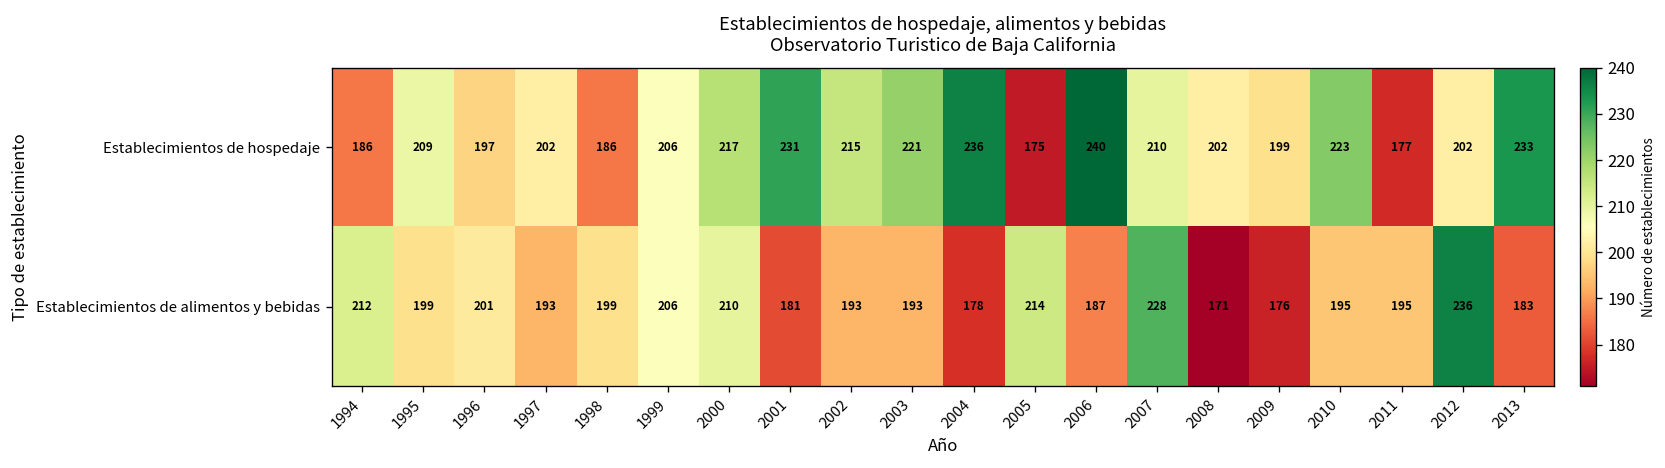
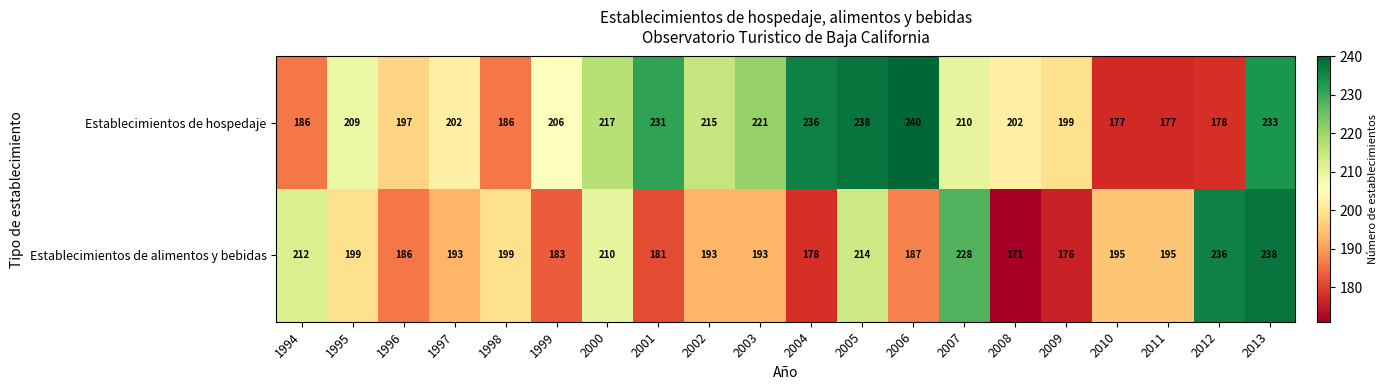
Establecimientos de hospedaje, 2005: 175 -> 238
Establecimientos de hospedaje, 2010: 223 -> 177
Establecimientos de hospedaje, 2012: 202 -> 178
Establecimientos de alimentos y bebidas, 1996: 201 -> 186
Establecimientos de alimentos y bebidas, 1999: 206 -> 183
Establecimientos de alimentos y bebidas, 2013: 183 -> 238
